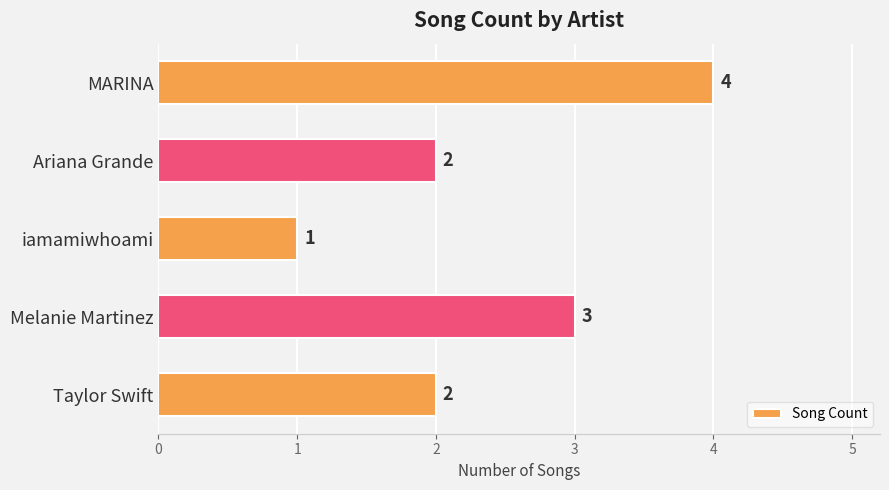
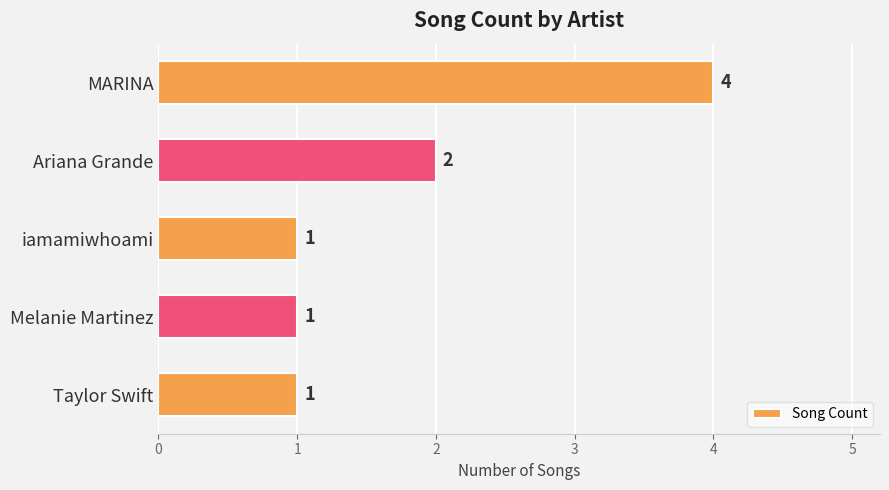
Melanie Martinez: 3 -> 1
Taylor Swift: 2 -> 1
